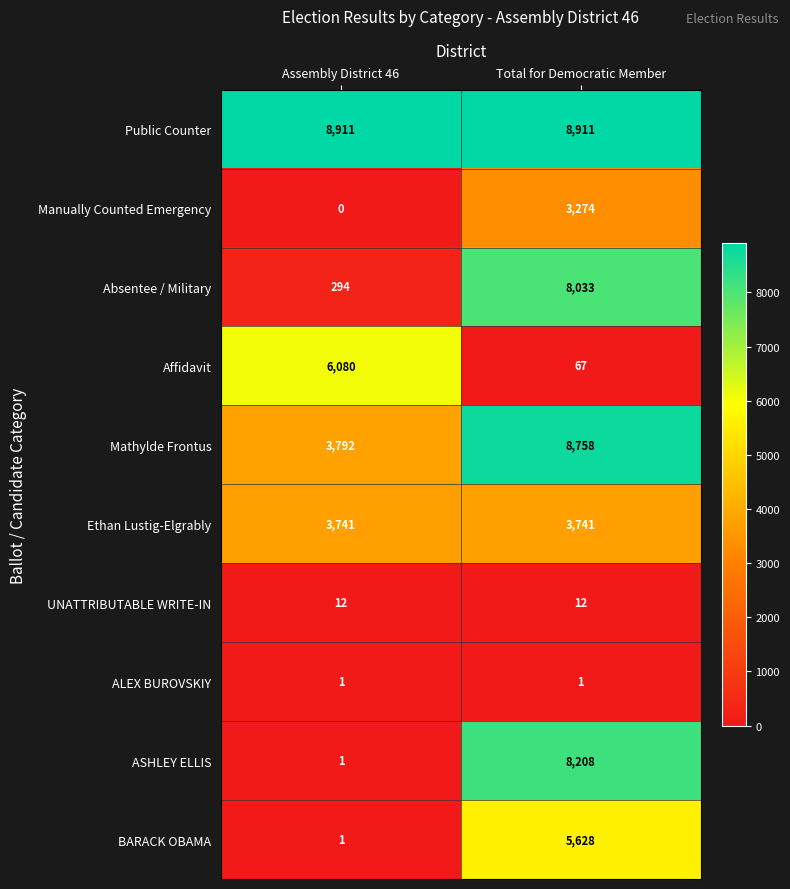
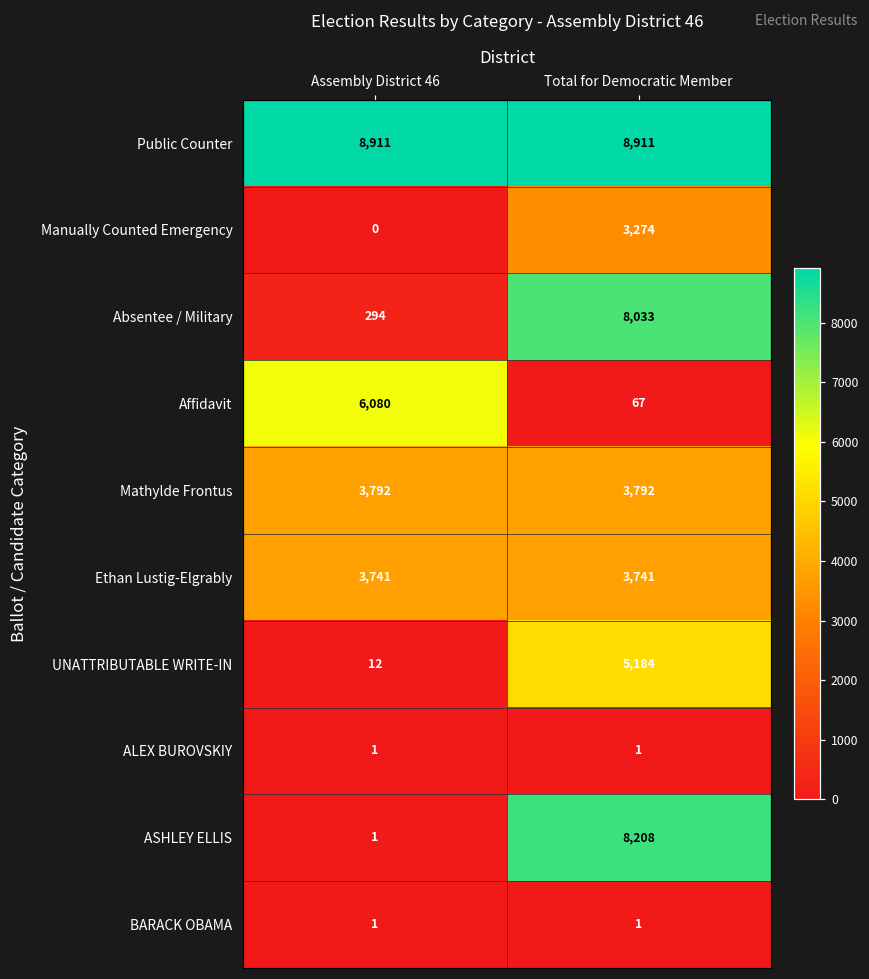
Mathylde Frontus, Total for Democratic Member: 8,758 -> 3,792
UNATTRIBUTABLE WRITE-IN, Total for Democratic Member: 12 -> 5,184
BARACK OBAMA, Total for Democratic Member: 5,628 -> 1
